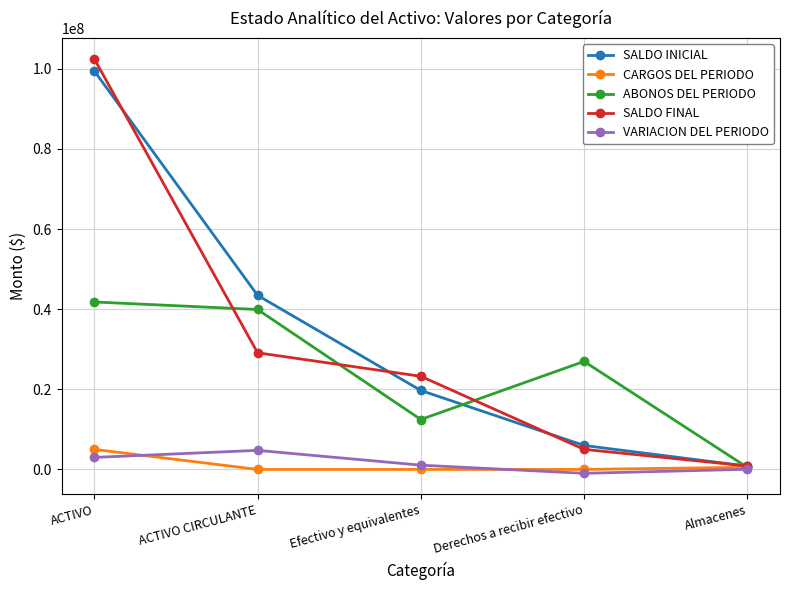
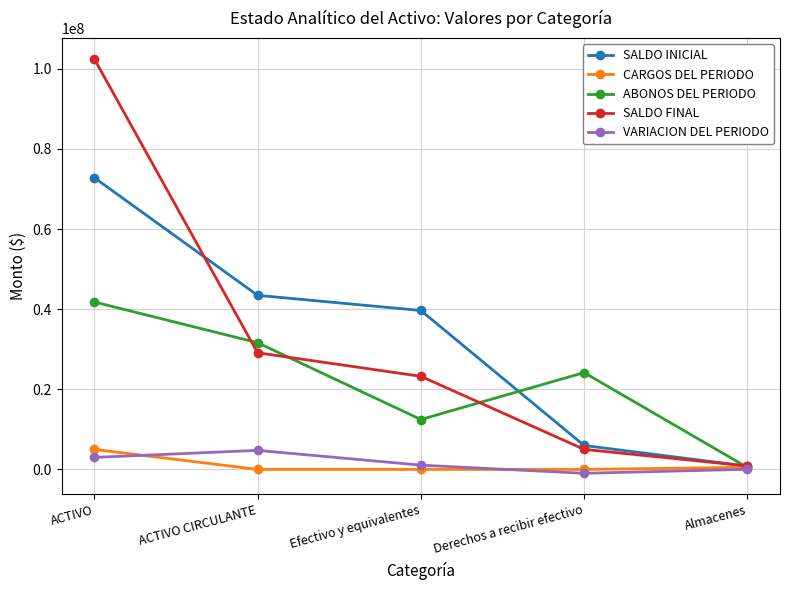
SALDO INICIAL, ACTIVO: 99000000 -> 73000000
ABONOS DEL PERIODO, ACTIVO CIRCULANTE: 40000000 -> 32000000
SALDO INICIAL, Efectivo y equivalentes: 20000000 -> 40000000
ABONOS DEL PERIODO, Derechos a recibir efectivo: 27000000 -> 24000000
